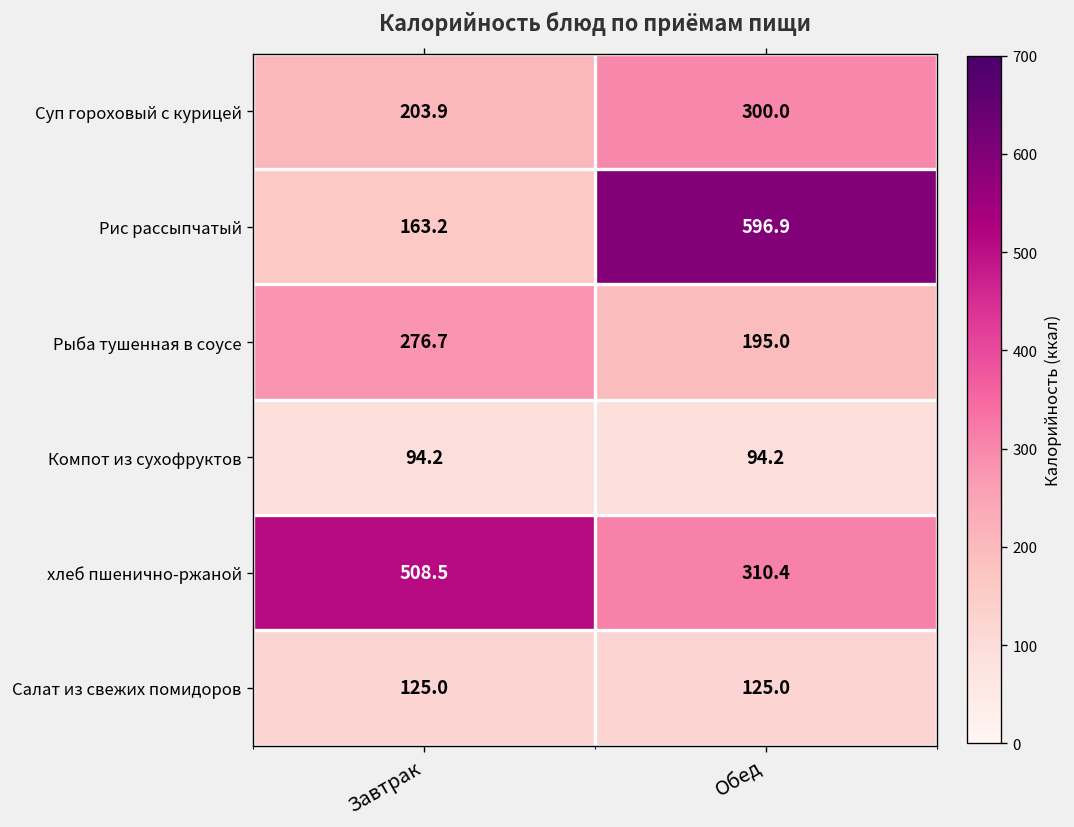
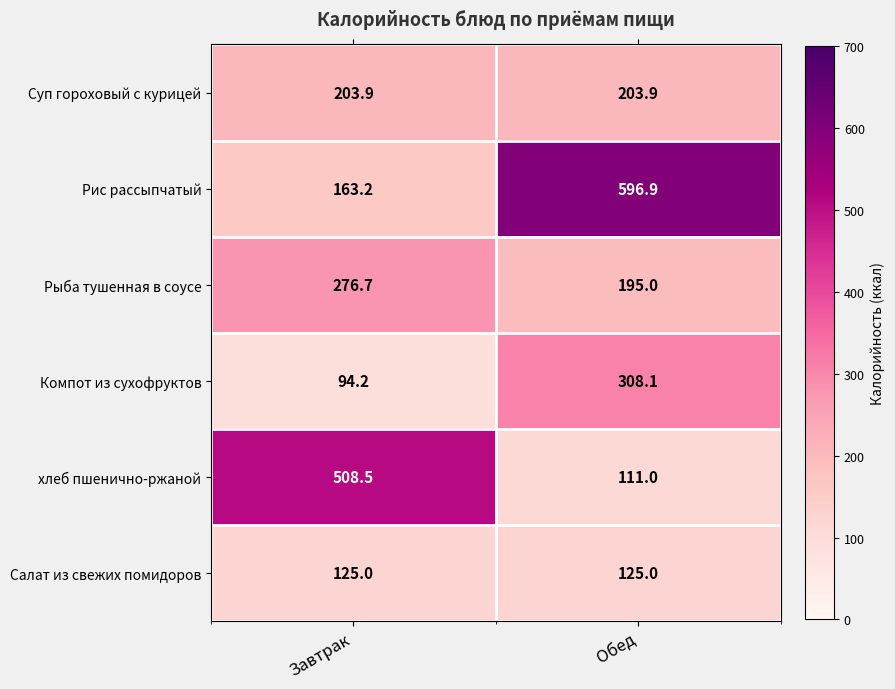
Суп гороховый с курицей, Обед: 300.0 -> 203.9
Компот из сухофруктов, Обед: 94.2 -> 308.1
хлеб пшенично-ржаной, Обед: 310.4 -> 111.0
